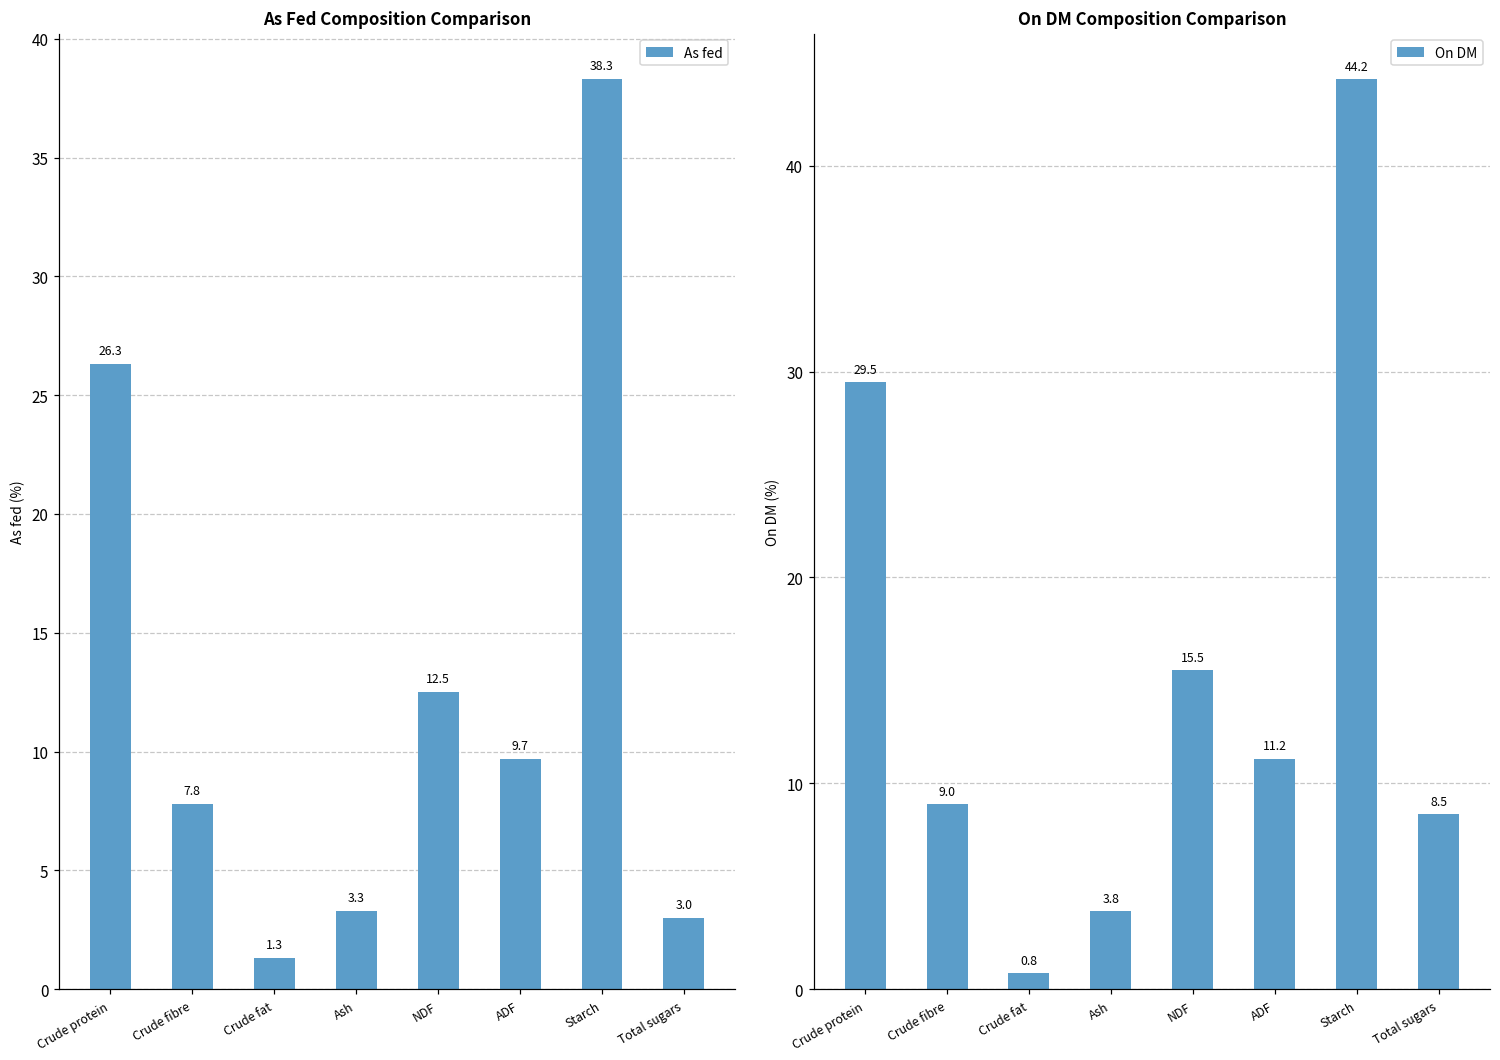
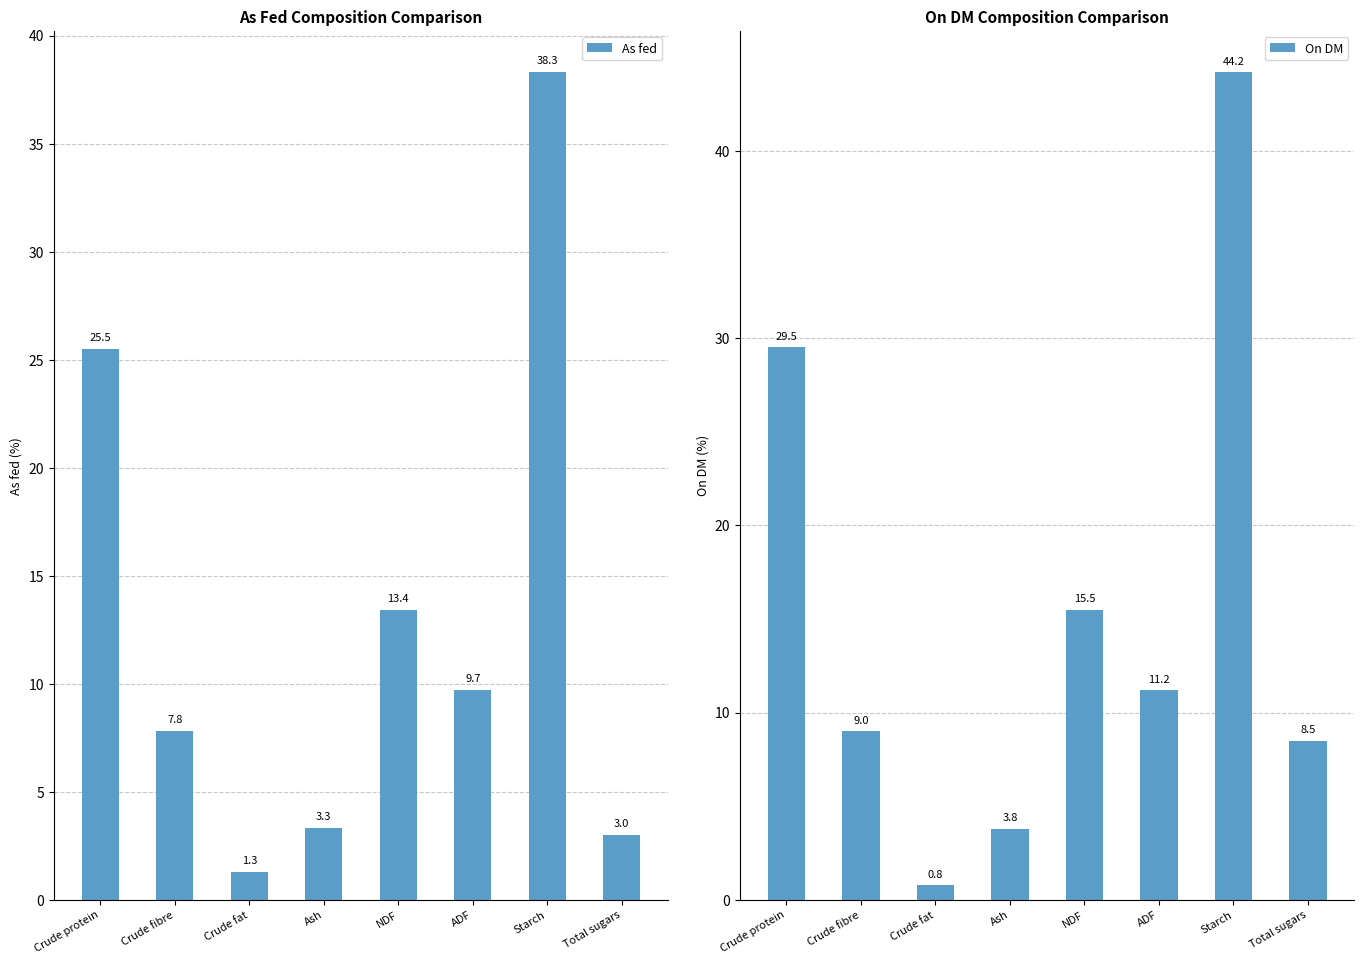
As Fed Composition Comparison, Crude protein: 26.3 -> 25.5
As Fed Composition Comparison, NDF: 12.5 -> 13.4
